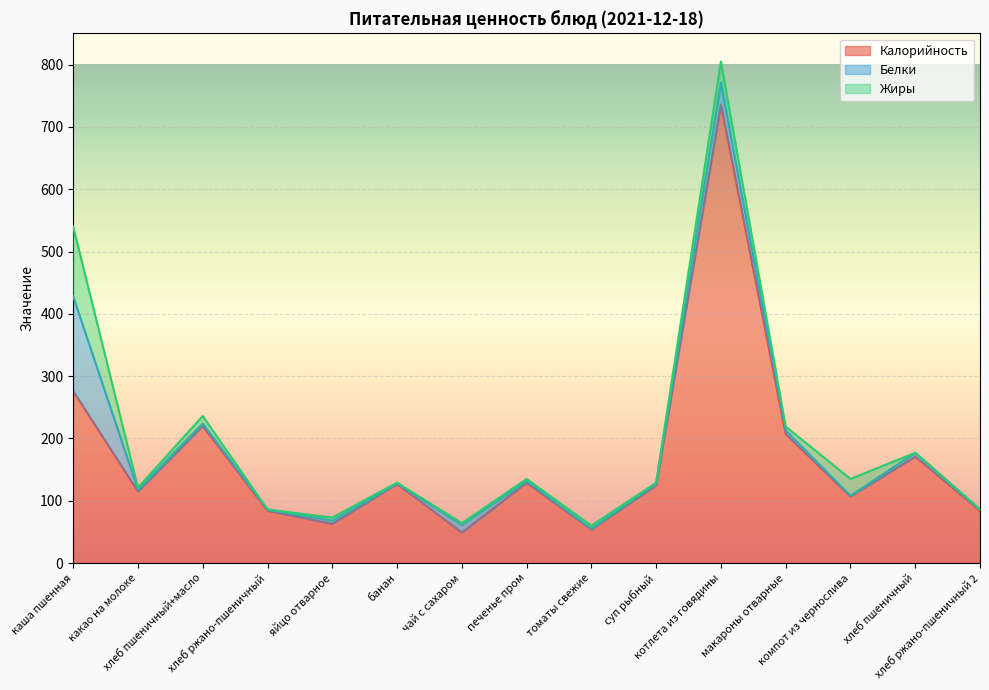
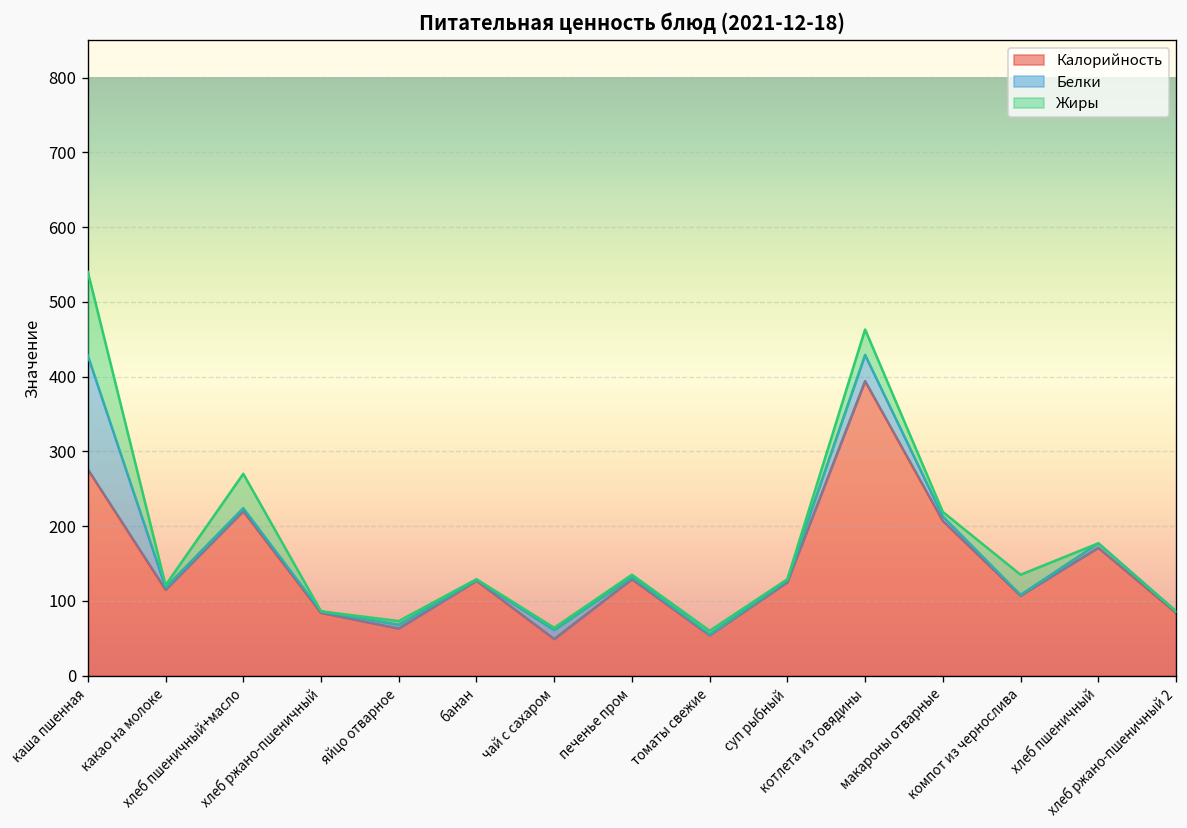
Жиры, хлеб пшеничный+масло: 10 -> 50
Калорийность, котлета из говядины: 740 -> 390
